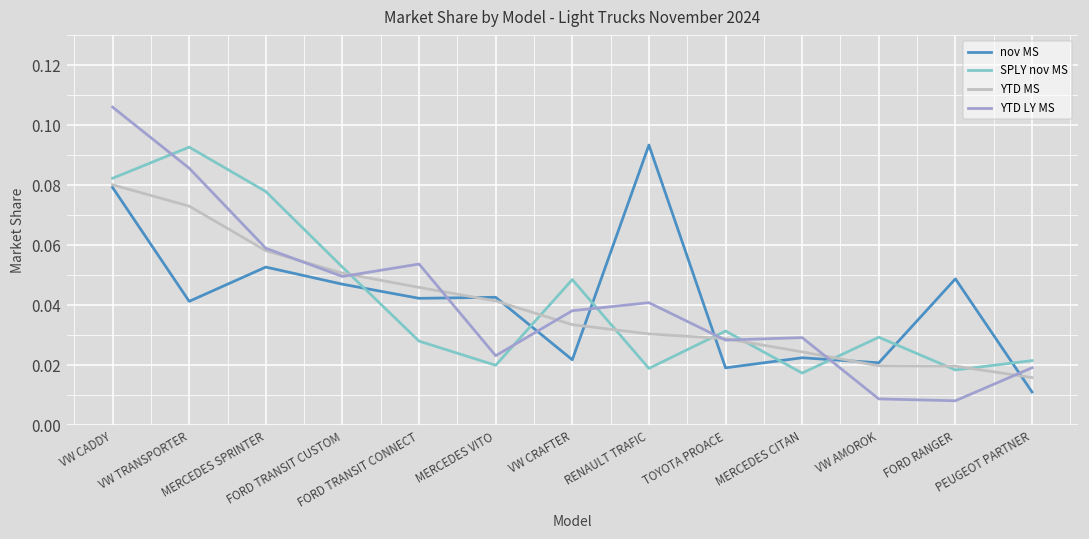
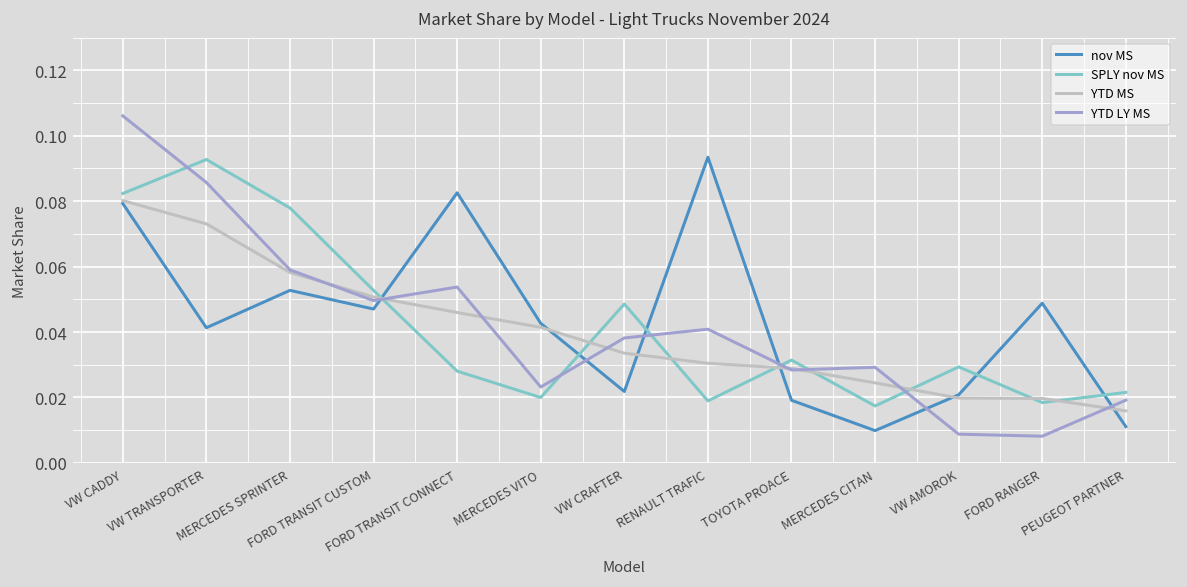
nov MS, FORD TRANSIT CONNECT: 0.042 -> 0.083
nov MS, MERCEDES CITAN: 0.023 -> 0.010
